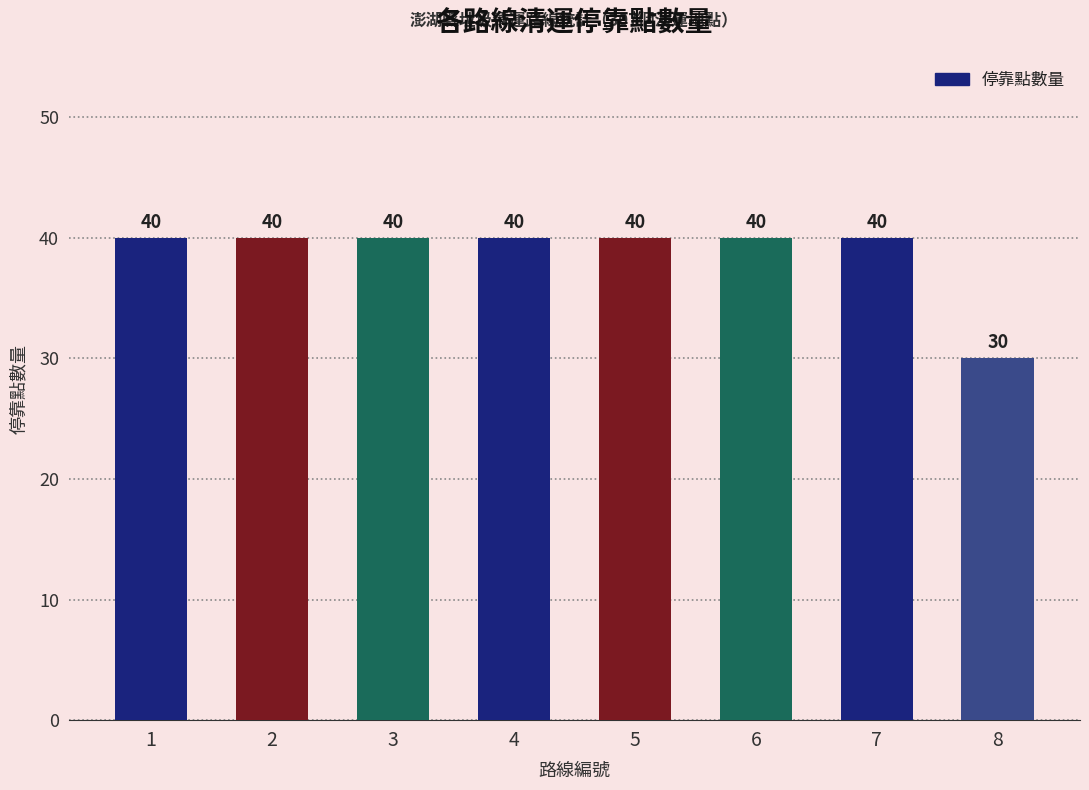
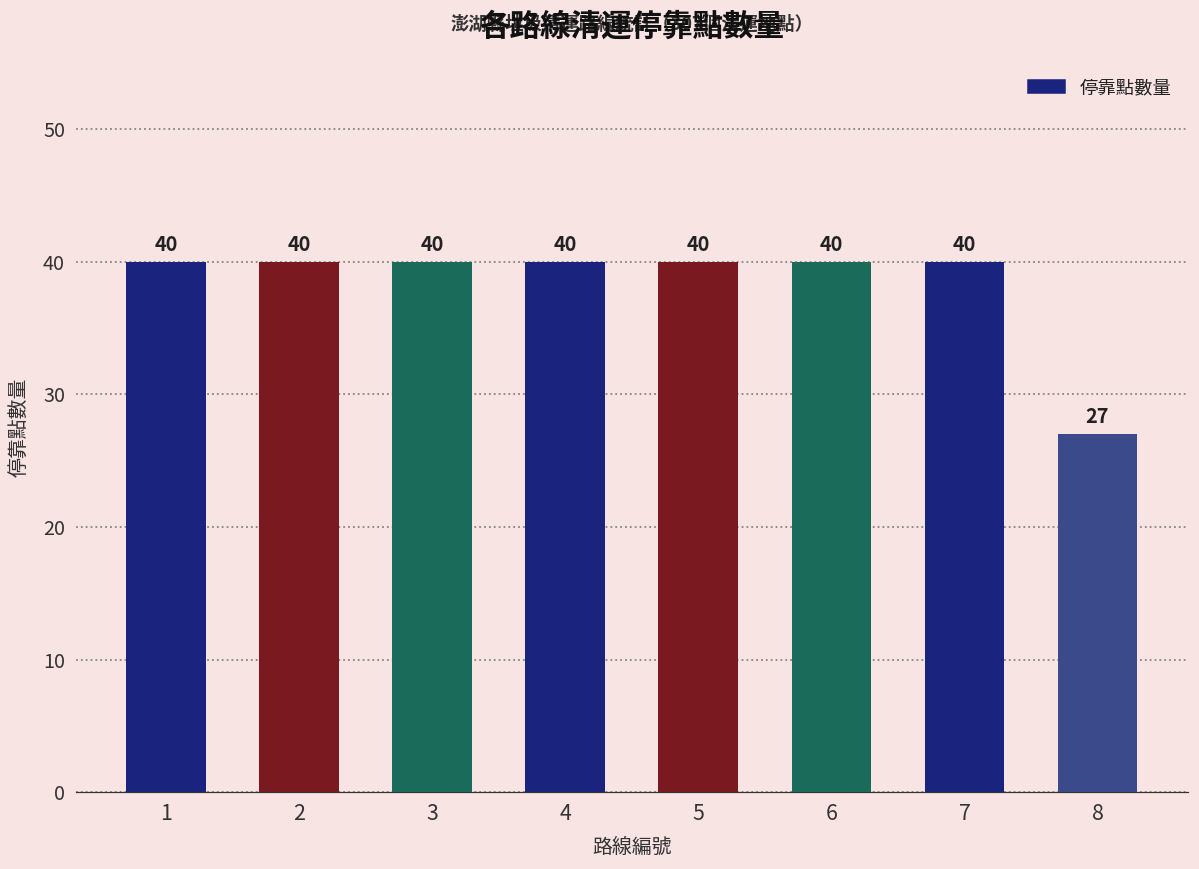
8: 30 -> 27
